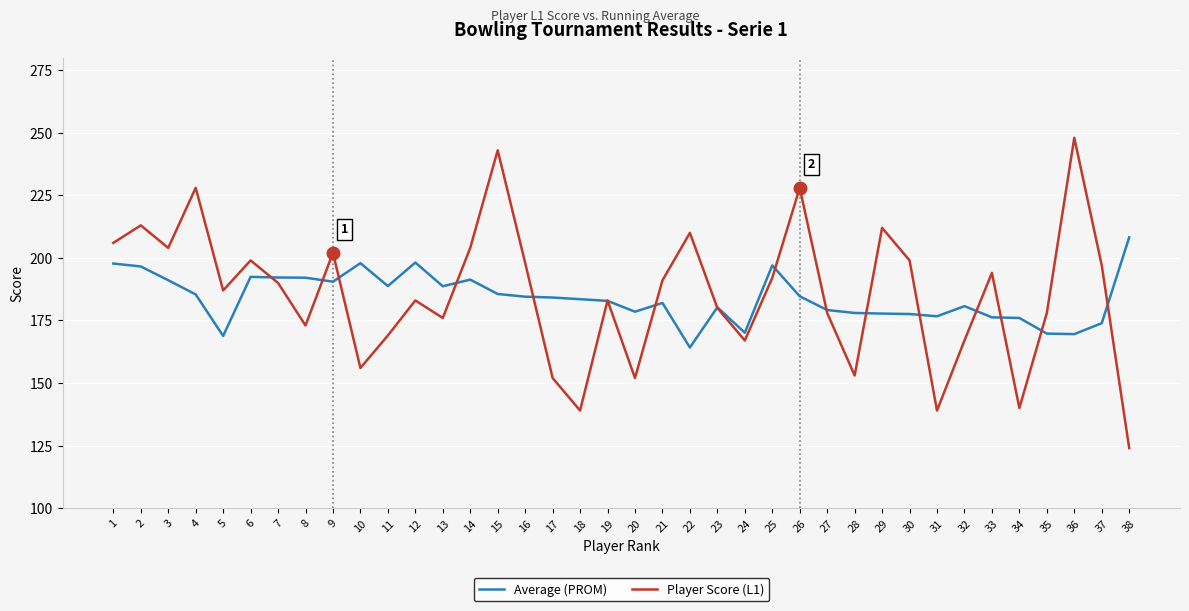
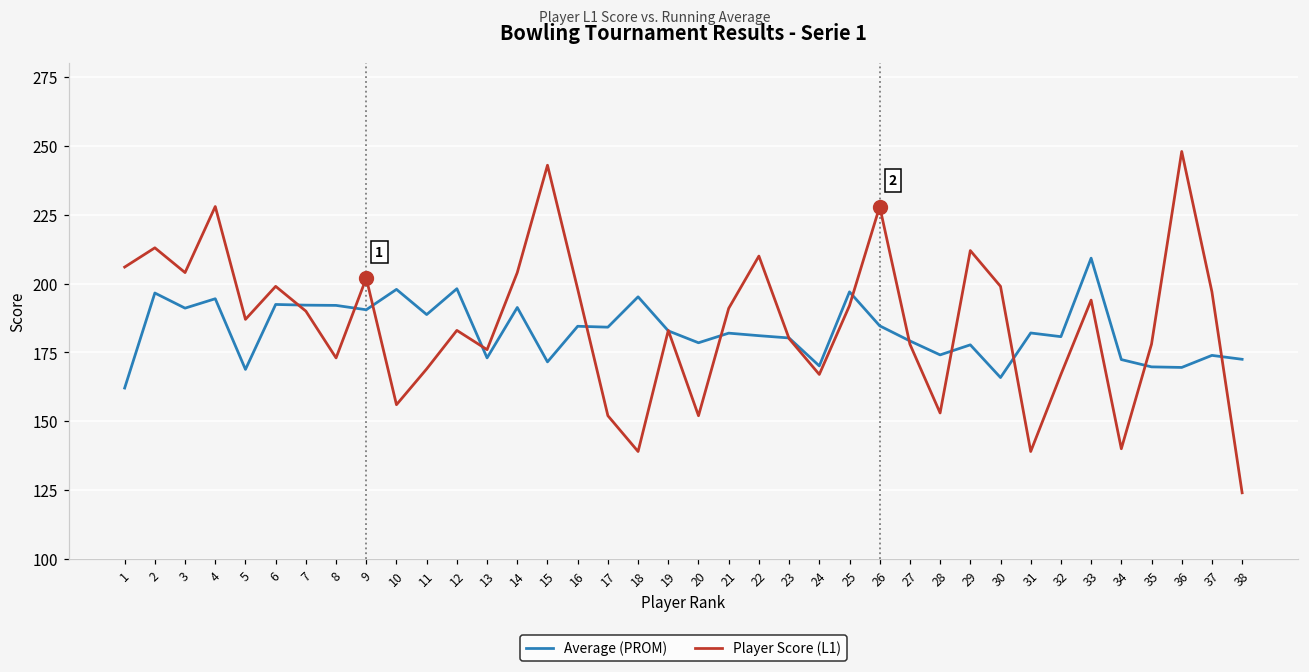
Average (PROM), 1: 198 -> 162
Average (PROM), 4: 185 -> 195
Average (PROM), 13: 189 -> 173
Average (PROM), 15: 186 -> 172
Average (PROM), 18: 184 -> 195
Average (PROM), 22: 164 -> 181
Average (PROM), 28: 178 -> 174
Average (PROM), 30: 178 -> 166
Average (PROM), 31: 177 -> 182
Average (PROM), 33: 176 -> 209
Average (PROM), 34: 176 -> 172
Average (PROM), 38: 208 -> 173
